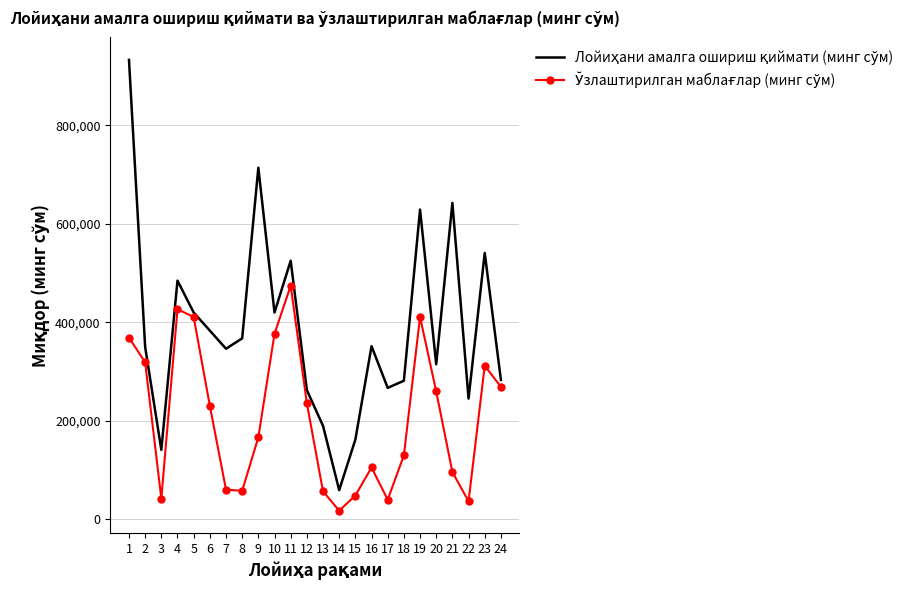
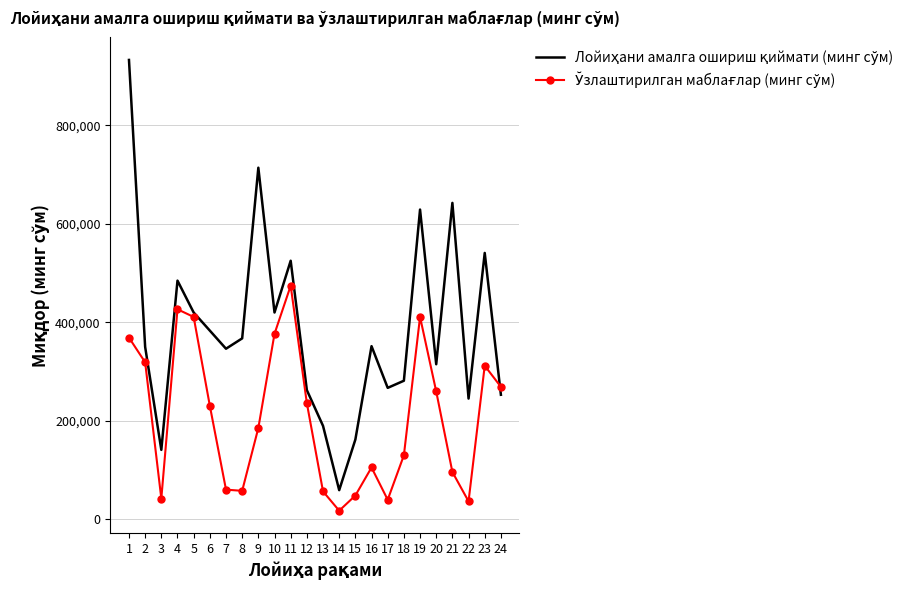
Ўзлаштирилган маблағлар (минг сўм), 9: 170,000 -> 190,000
Лойиҳани амалга ошириш қиймати (минг сўм), 24: 280,000 -> 250,000
